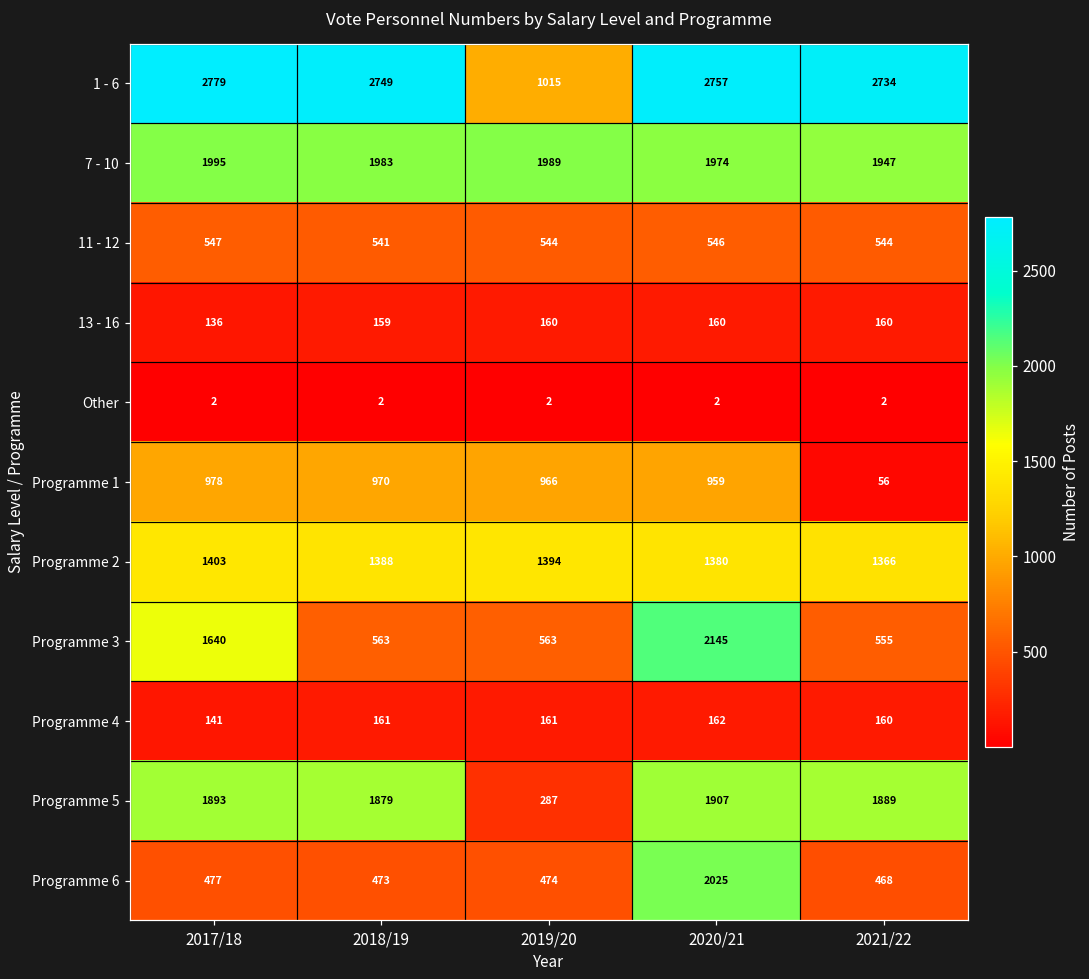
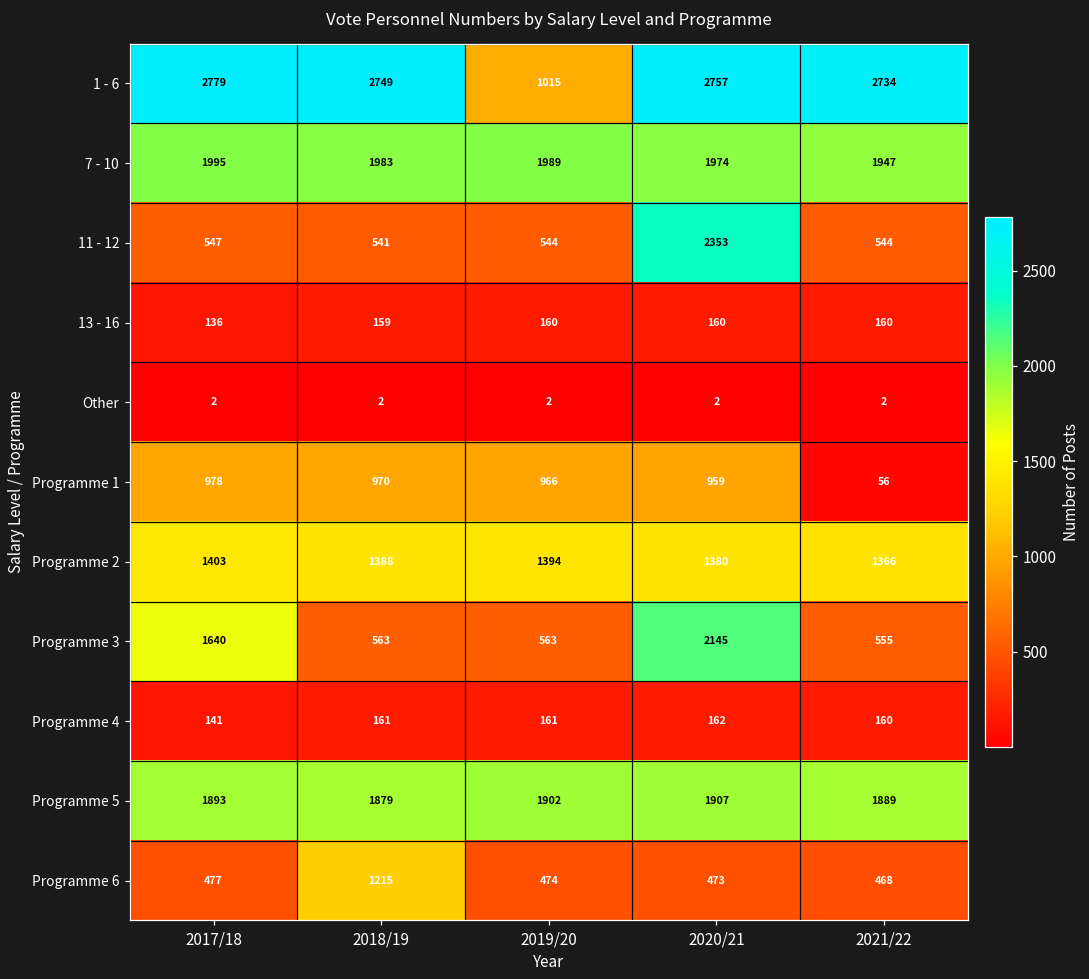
11 - 12, 2020/21: 546 -> 2353
Programme 5, 2019/20: 287 -> 1902
Programme 6, 2018/19: 473 -> 1215
Programme 6, 2020/21: 2025 -> 473
